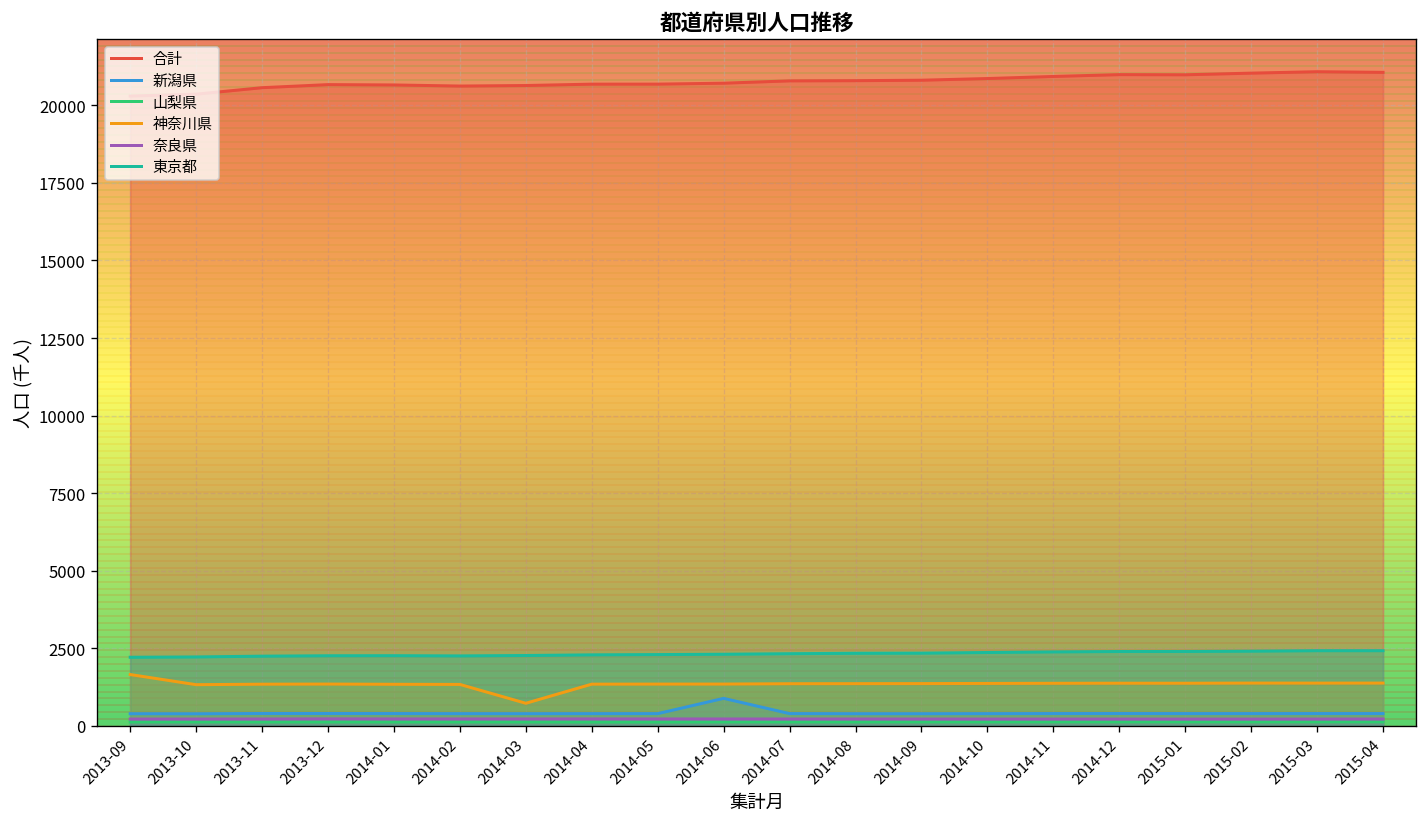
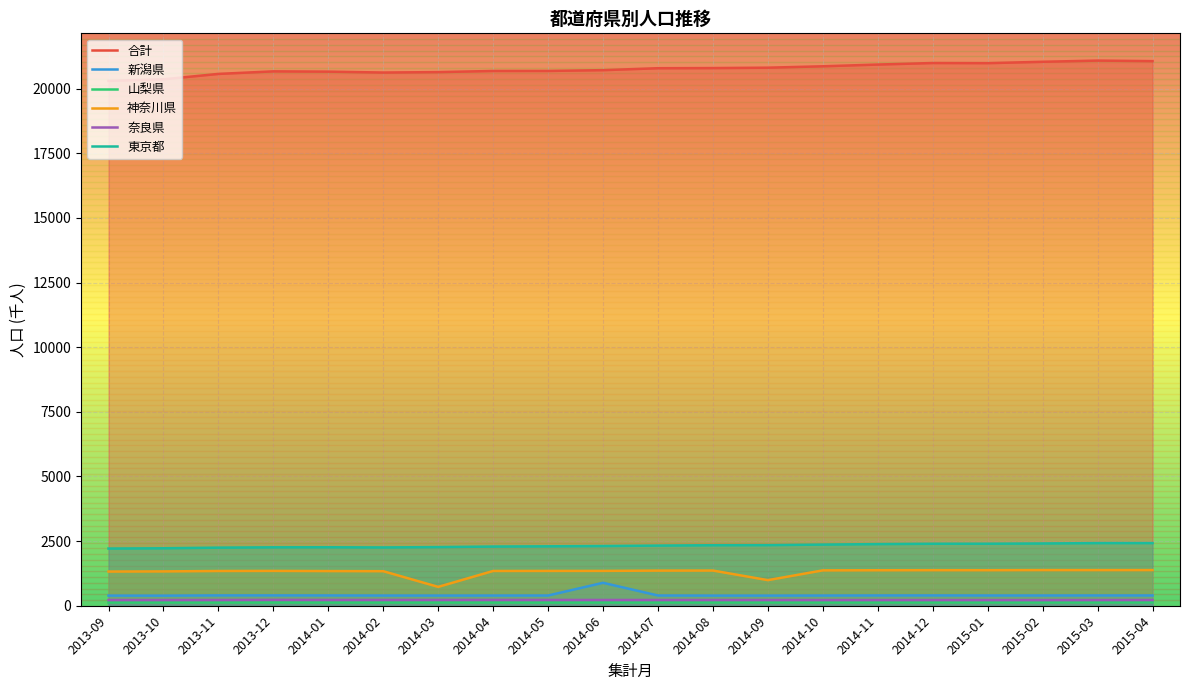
神奈川県, 2013-09: 1700 -> 1300
神奈川県, 2014-09: 1400 -> 1000
